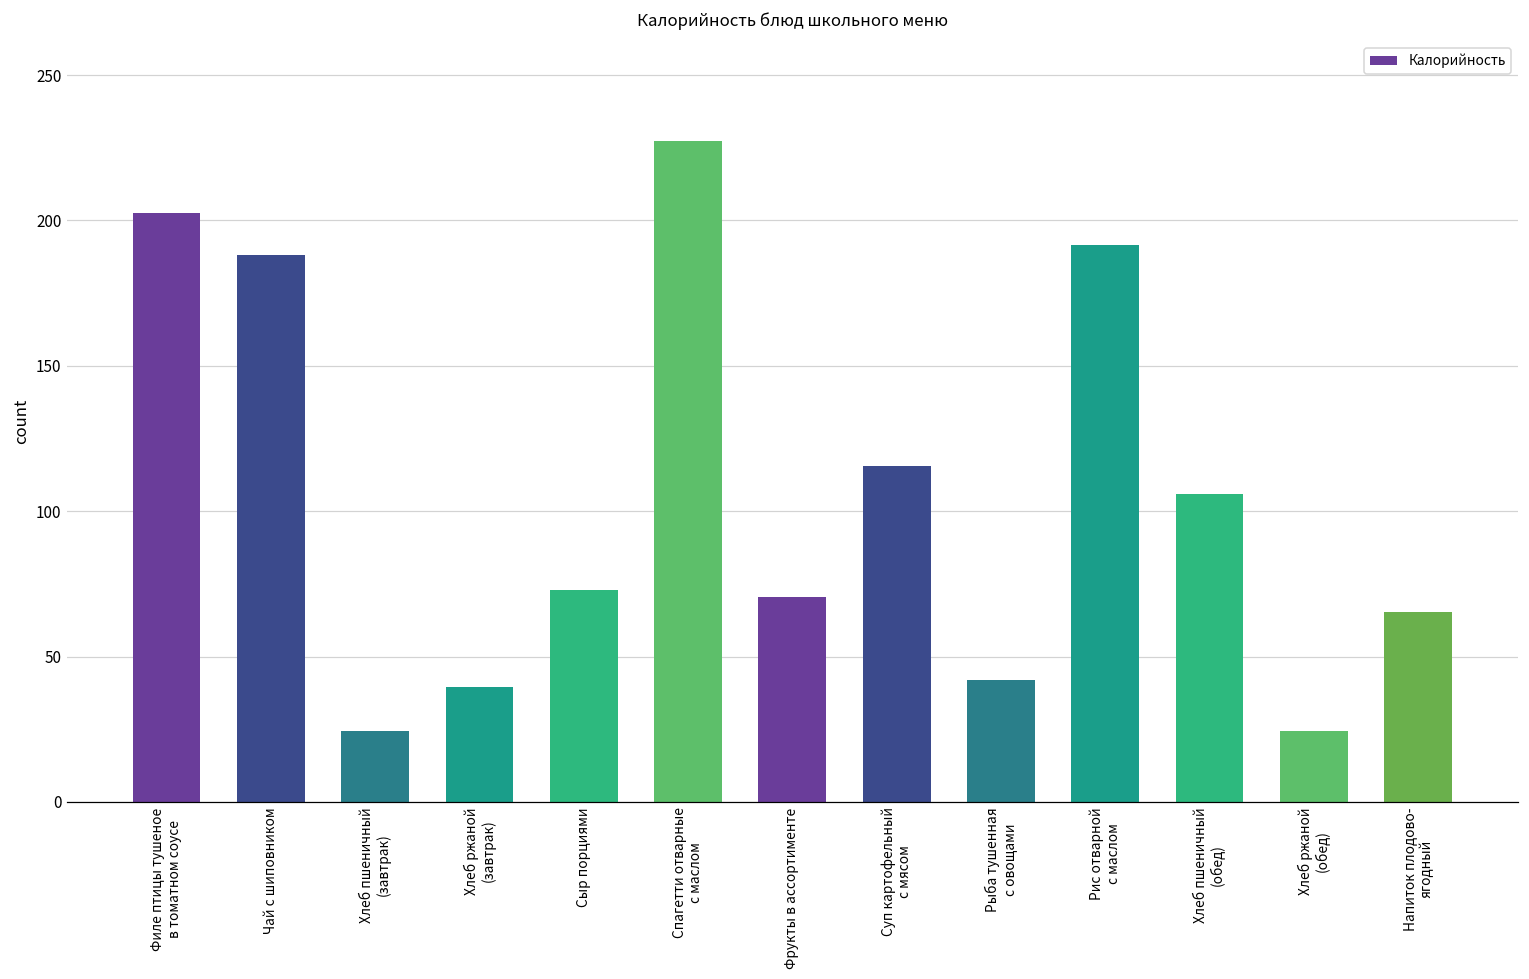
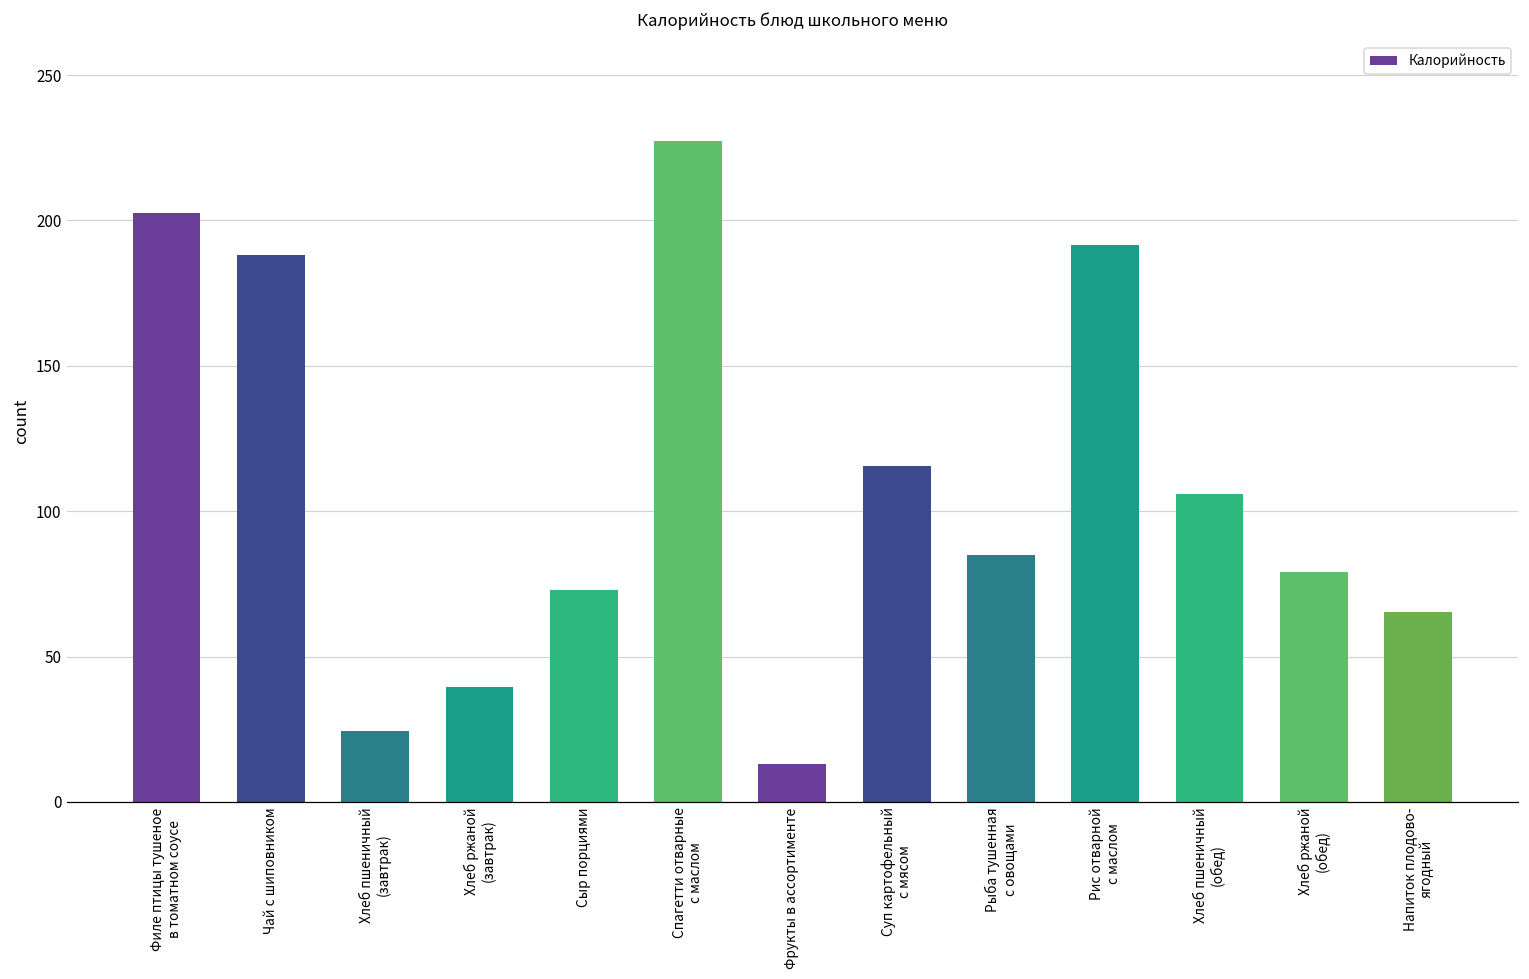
Фрукты в ассортименте: 71 -> 13
Рыба тушенная с овощами: 42 -> 85
Хлеб ржаной (обед): 24 -> 79
